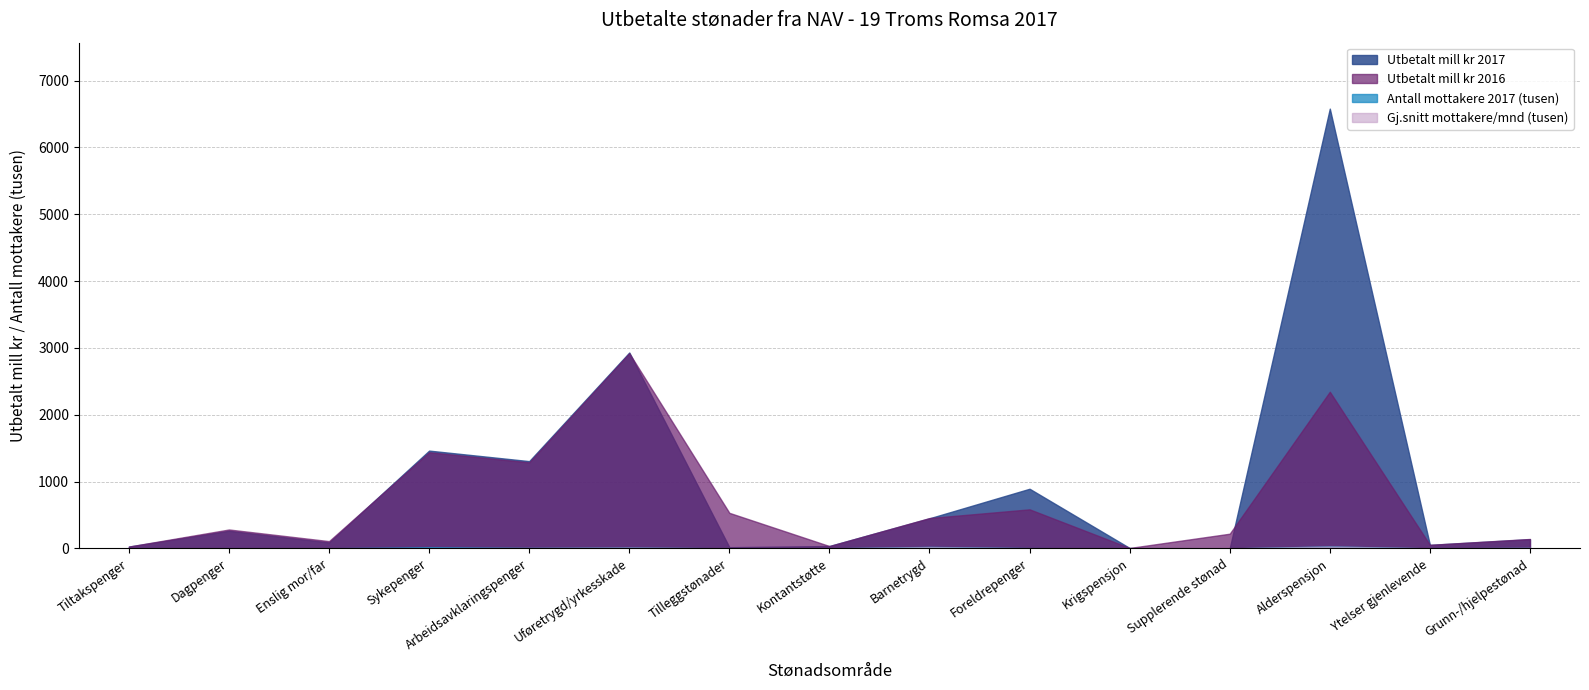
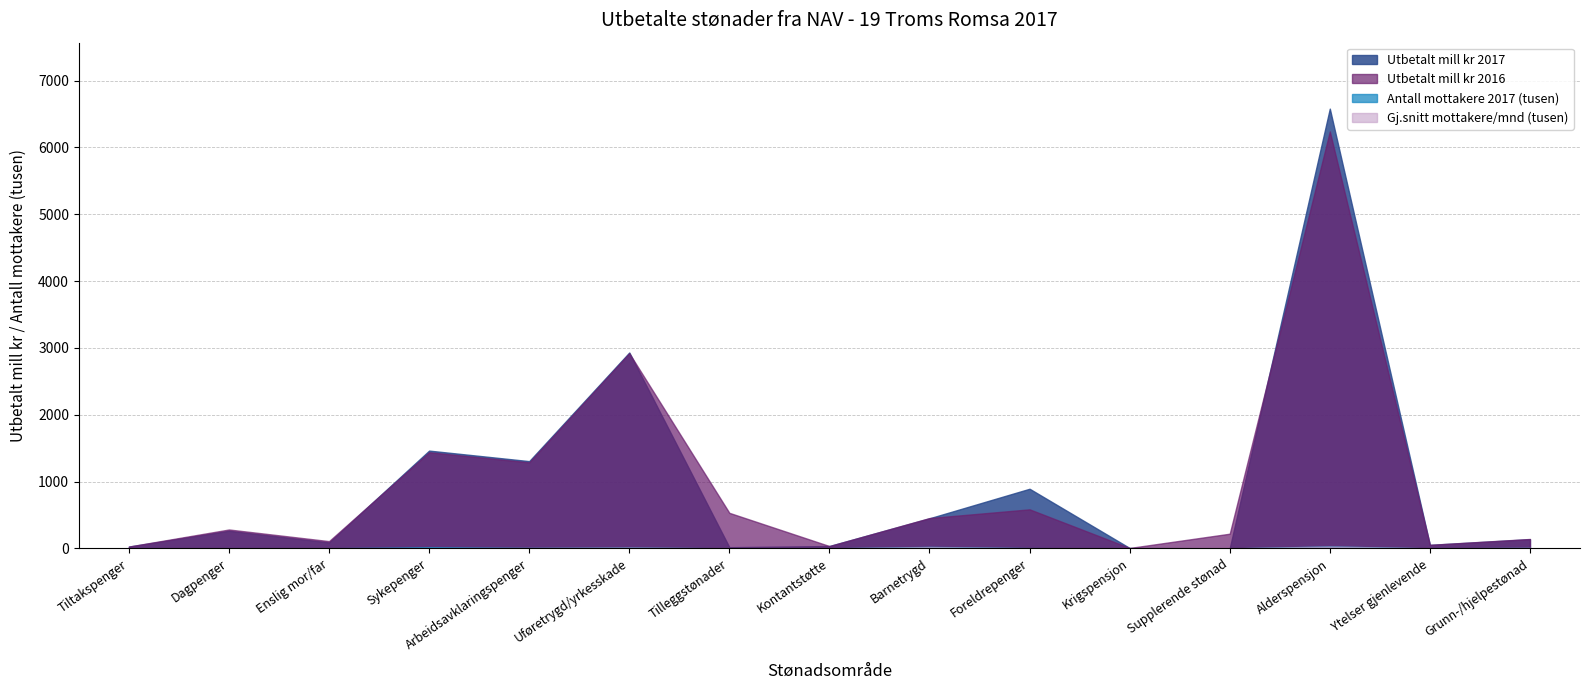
Utbetalt mill kr 2016, Alderspensjon: 2300 -> 6200
